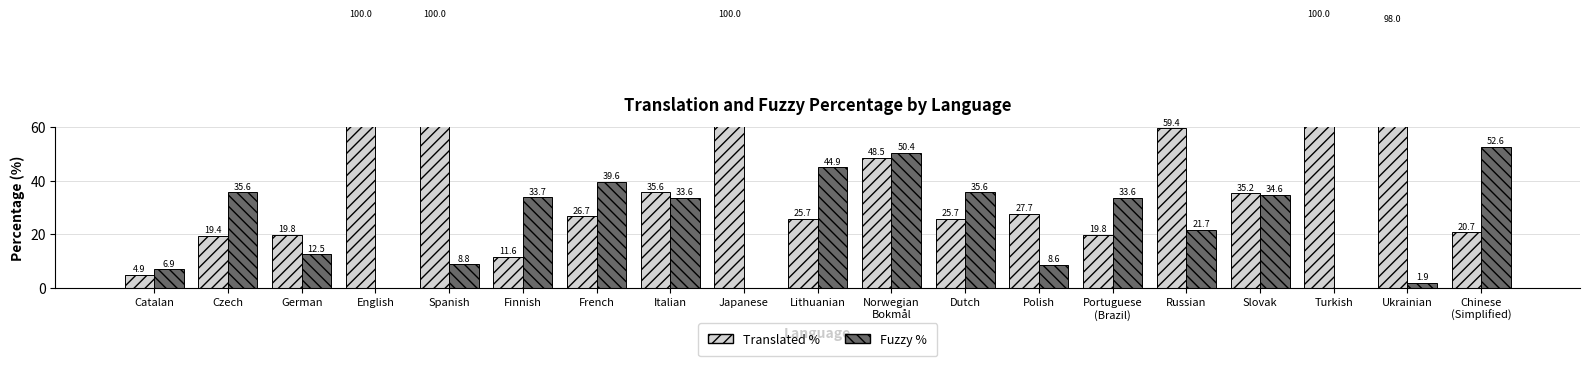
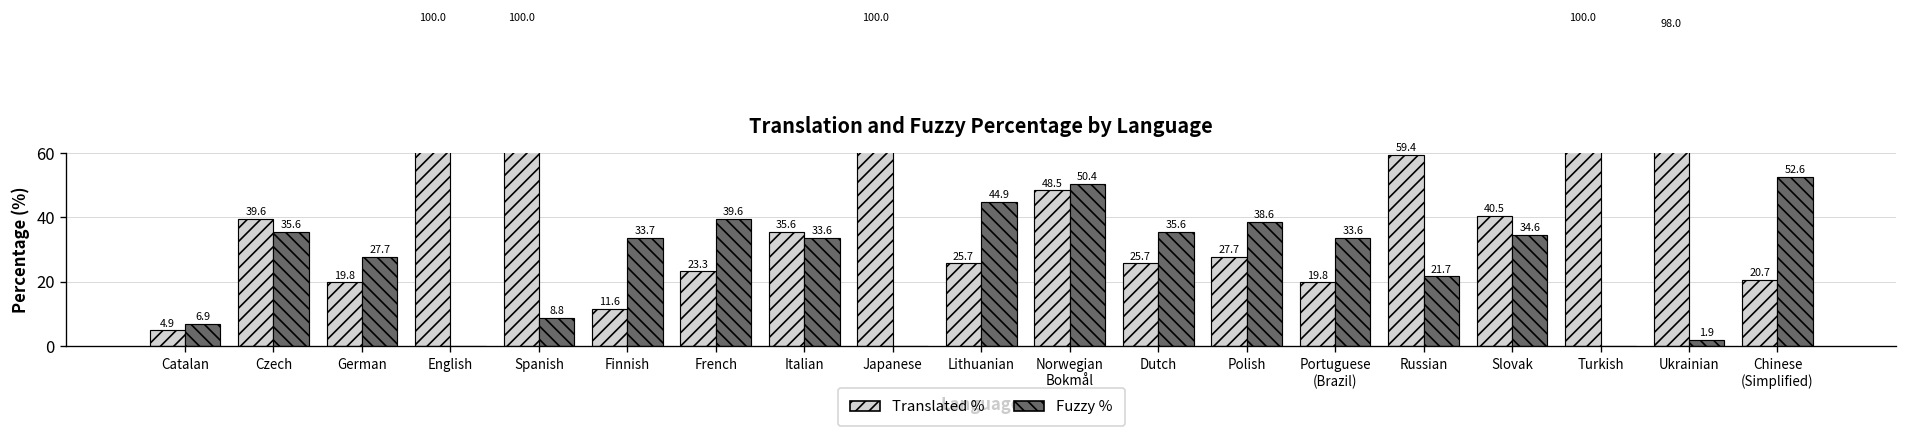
Translated %, Czech: 19.4 -> 39.6
Fuzzy %, German: 12.5 -> 27.7
Translated %, French: 26.7 -> 23.3
Fuzzy %, Polish: 8.6 -> 38.6
Translated %, Slovak: 35.2 -> 40.5
